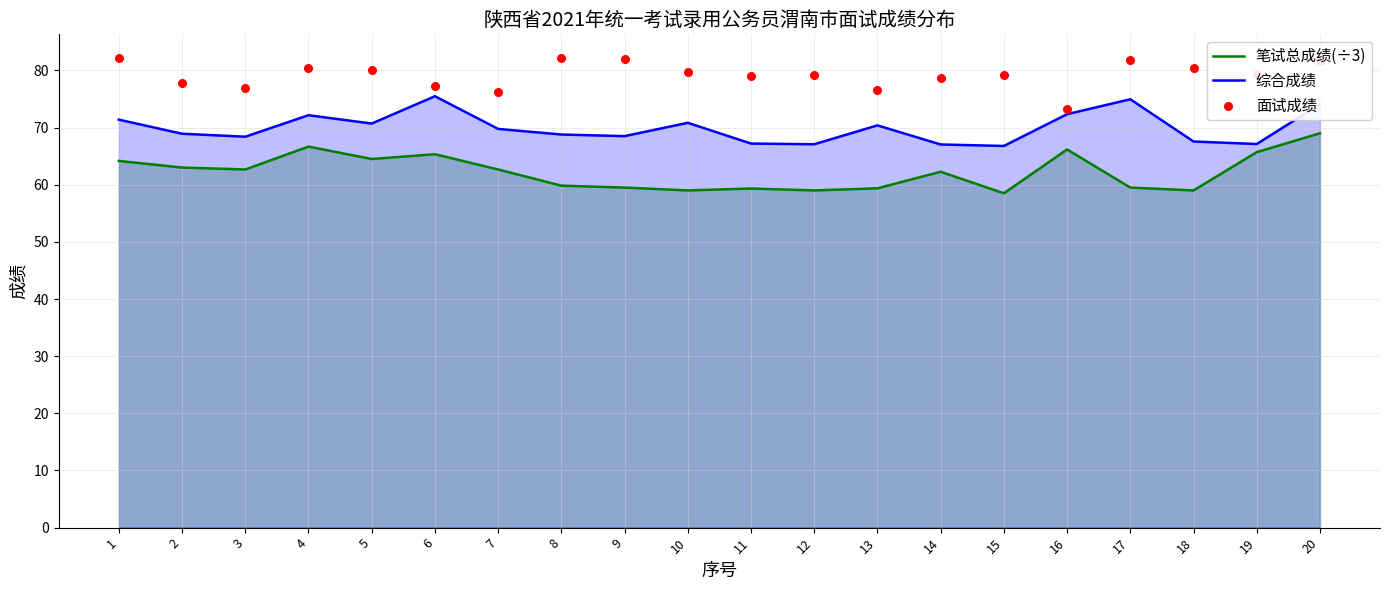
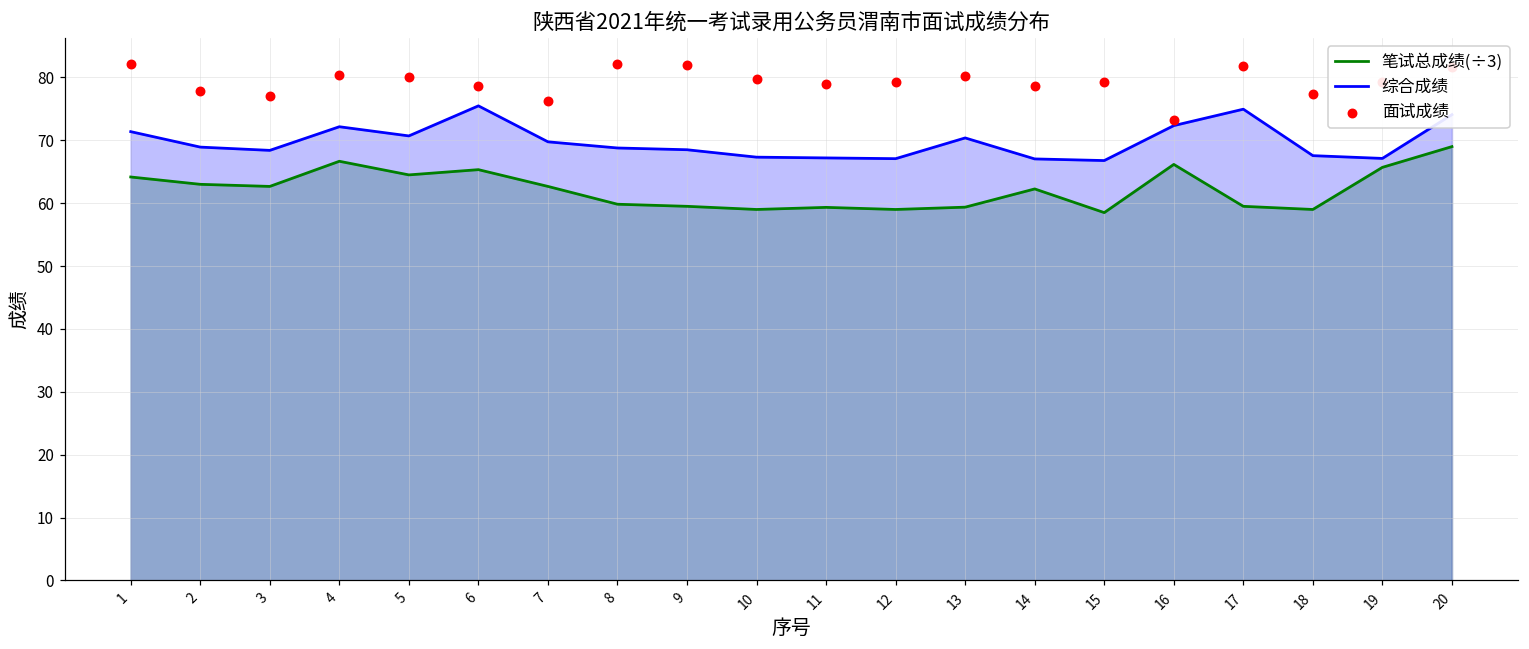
面试成绩, 6: 77 -> 79
综合成绩, 10: 71 -> 67
面试成绩, 13: 77 -> 80
面试成绩, 18: 80 -> 77
